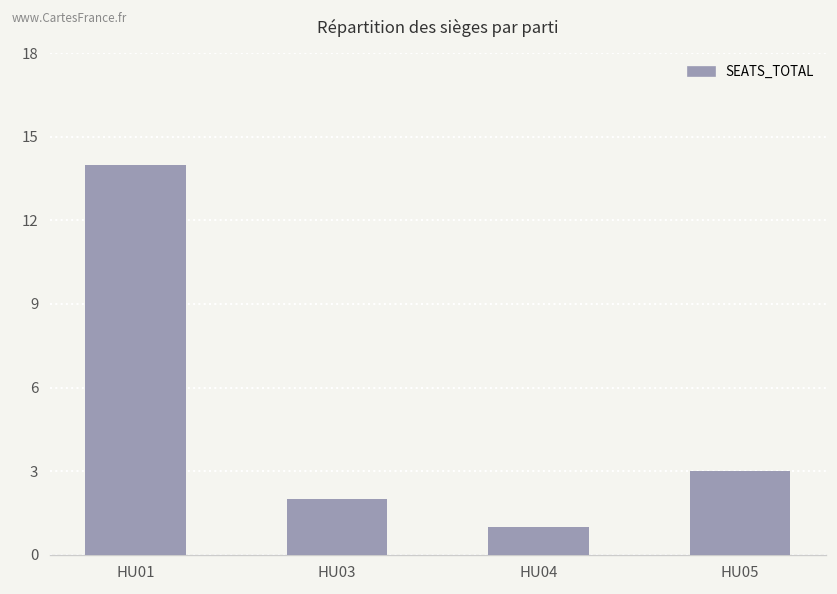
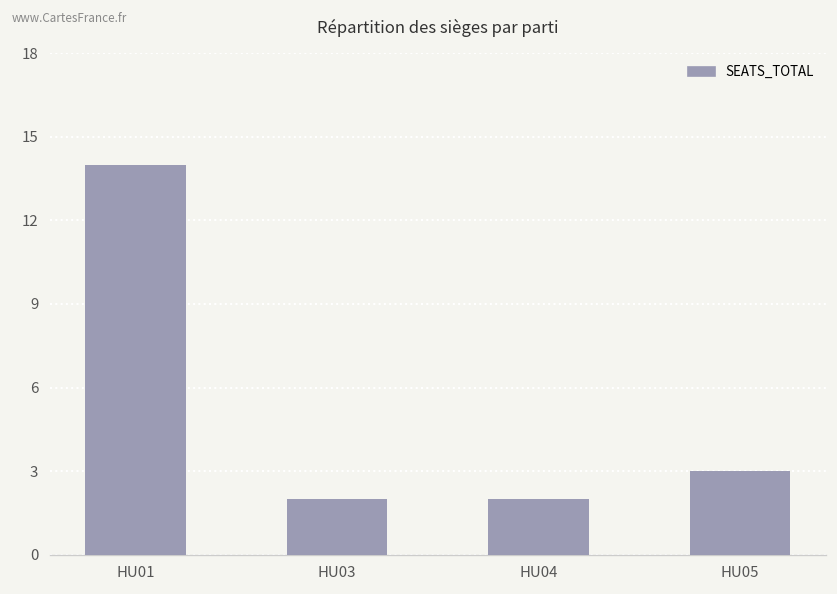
HU04: 1 -> 2
